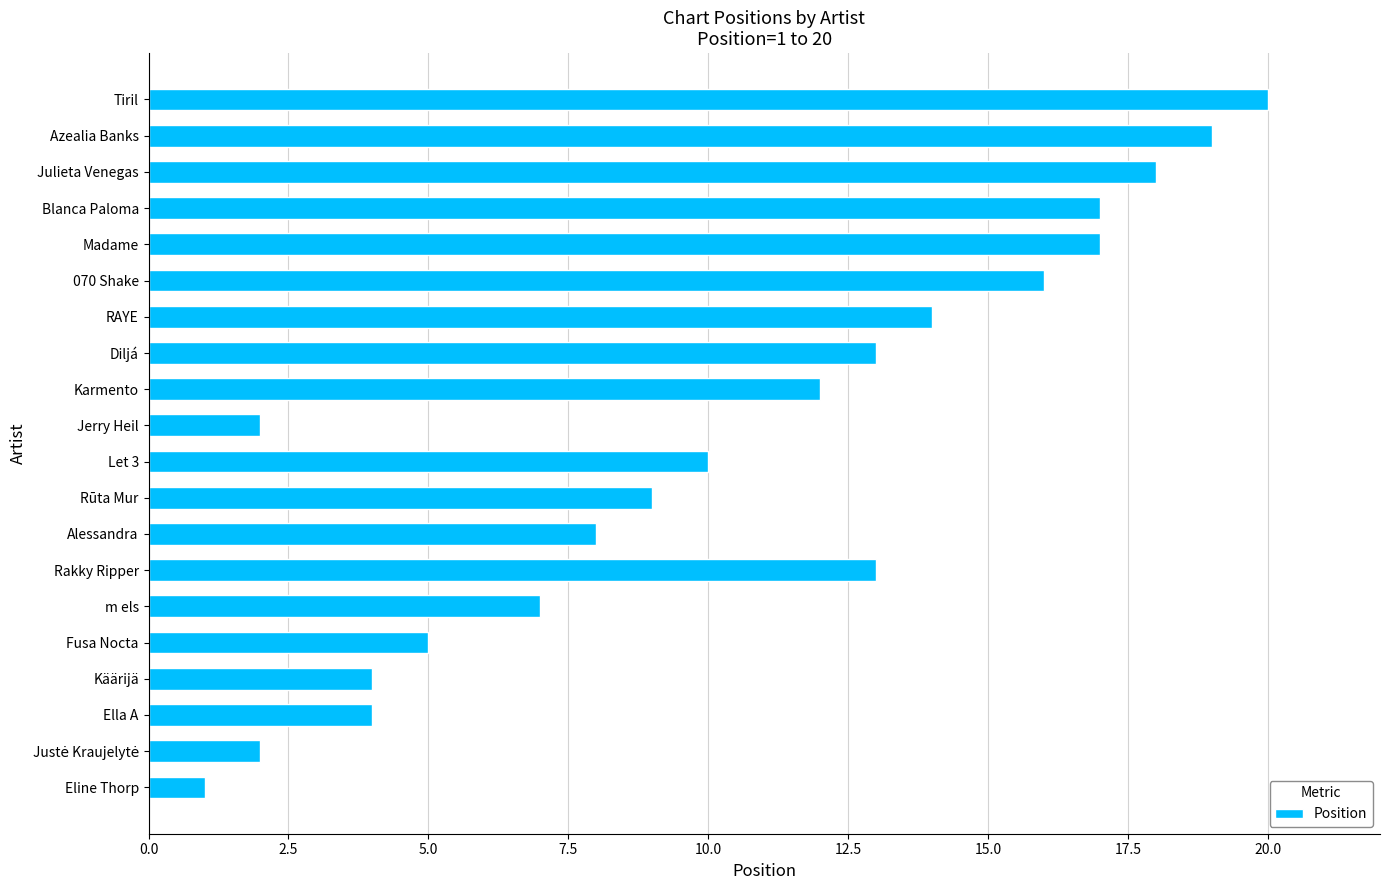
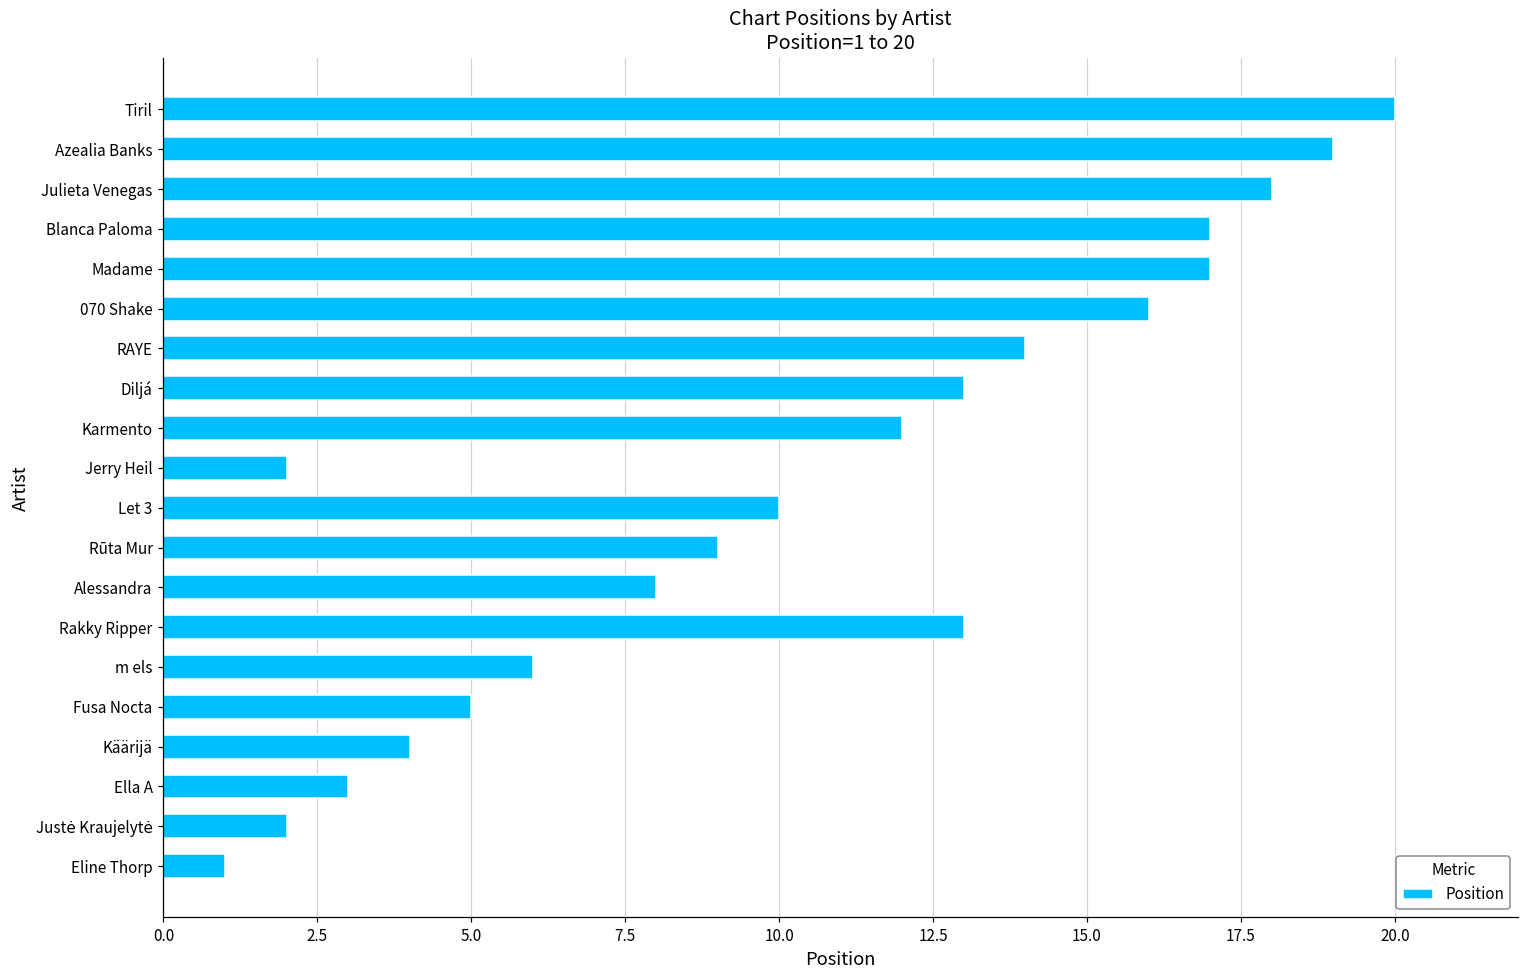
m els: 7 -> 6
Ella A: 4 -> 3
